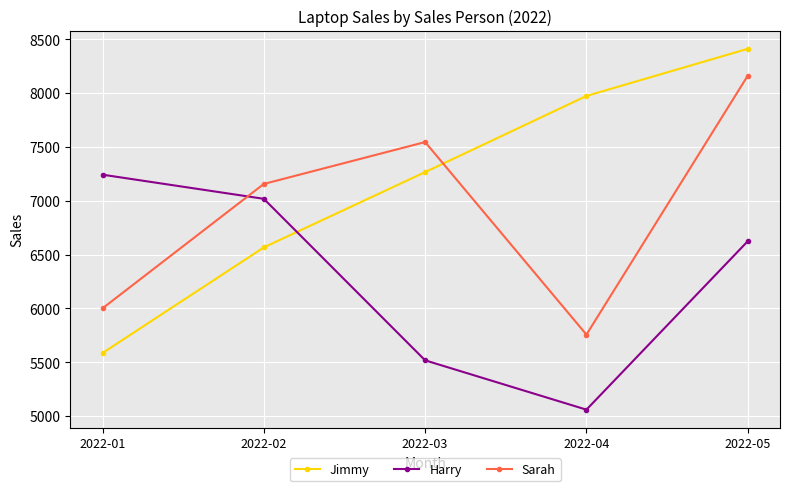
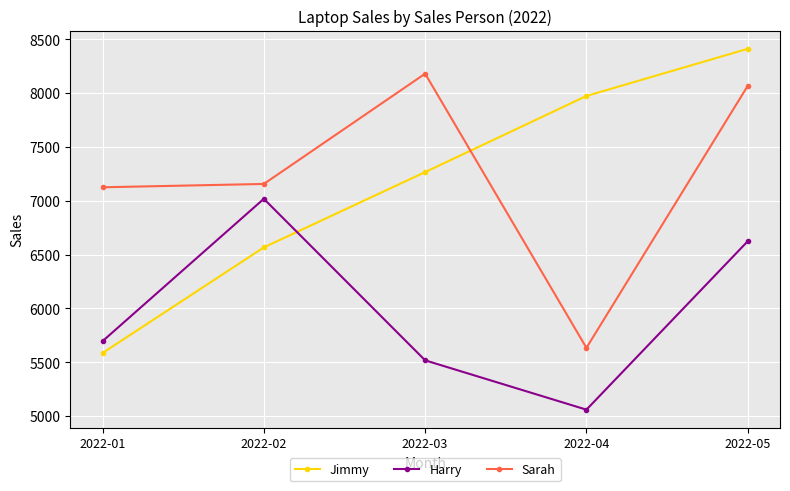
Harry, 2022-01: 7240 -> 5700
Sarah, 2022-01: 6000 -> 7130
Sarah, 2022-03: 7550 -> 8180
Sarah, 2022-04: 5760 -> 5630
Sarah, 2022-05: 8160 -> 8070
